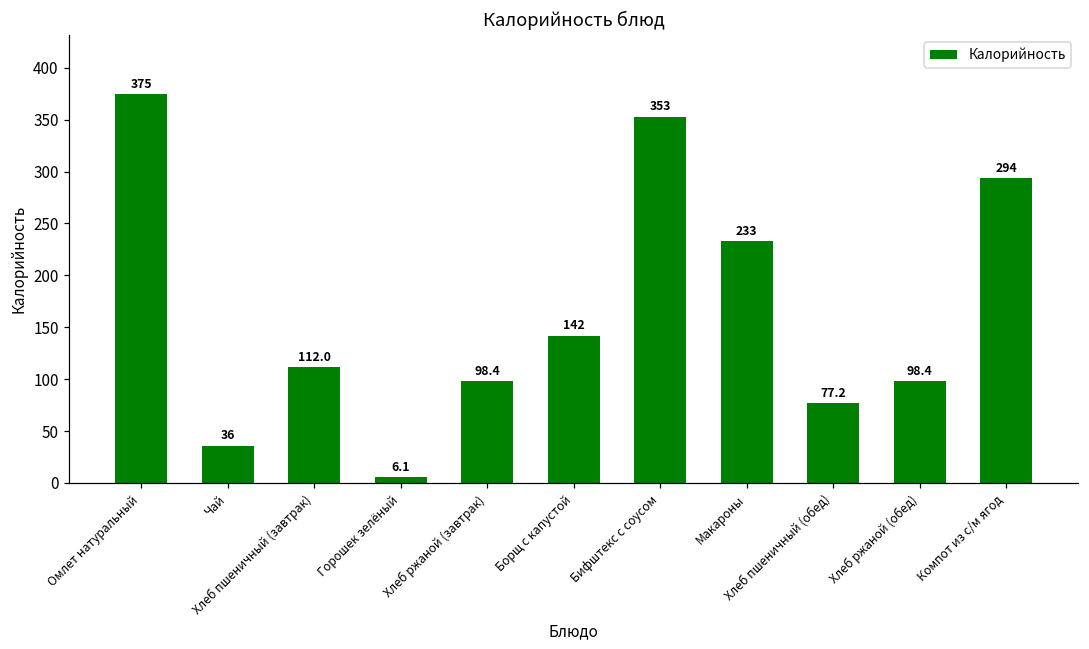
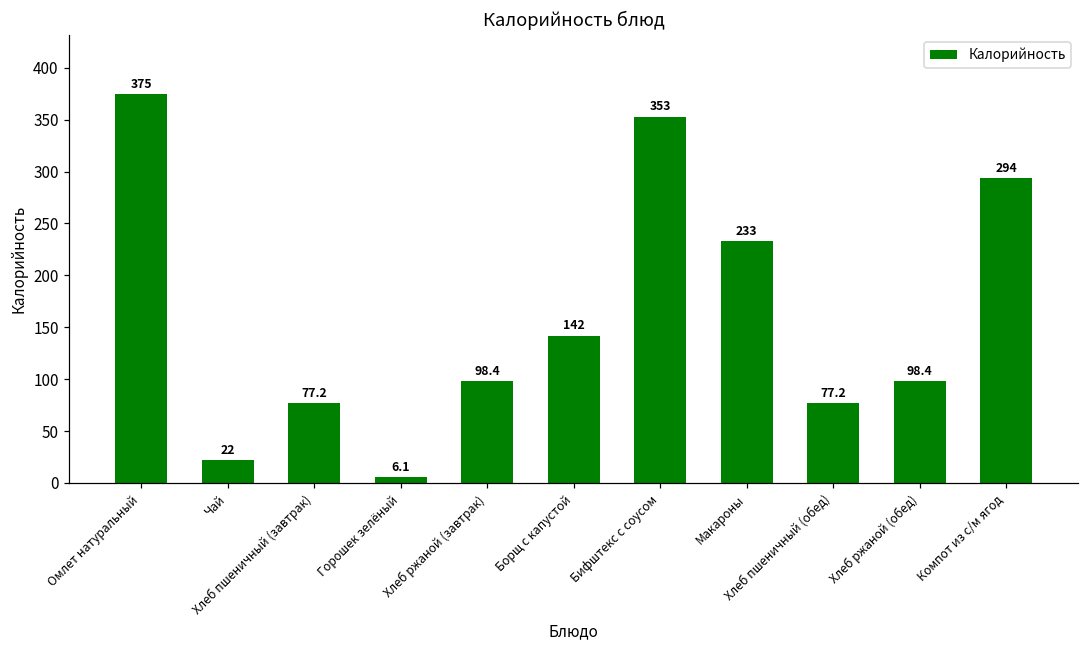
Чай: 36 -> 22
Хлеб пшеничный (завтрак): 112.0 -> 77.2
